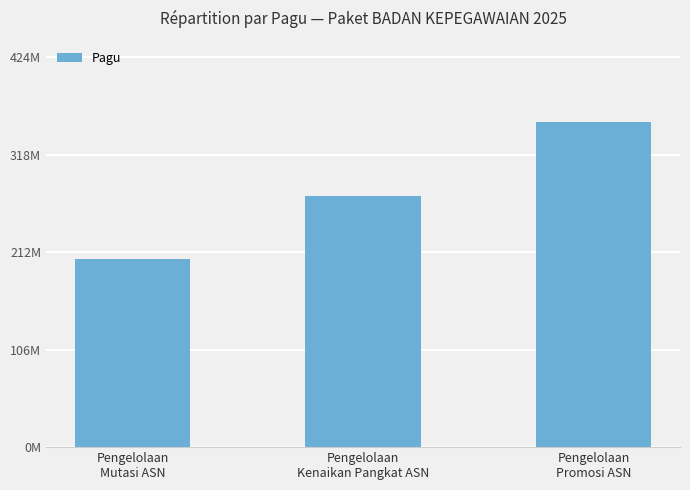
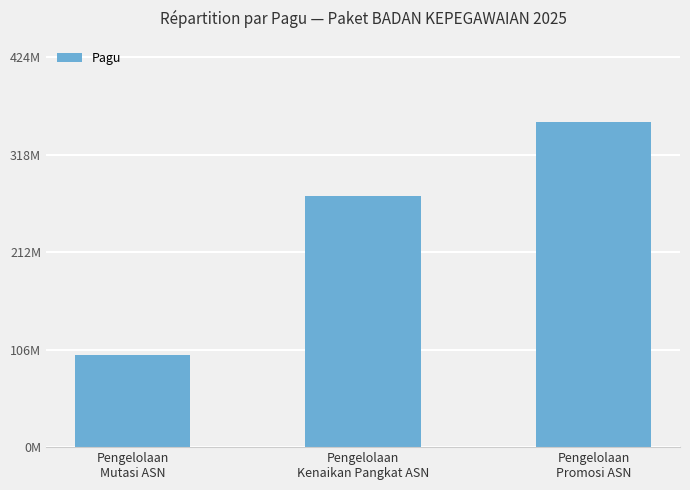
Pengelolaan Mutasi ASN: 200000000 -> 100000000
